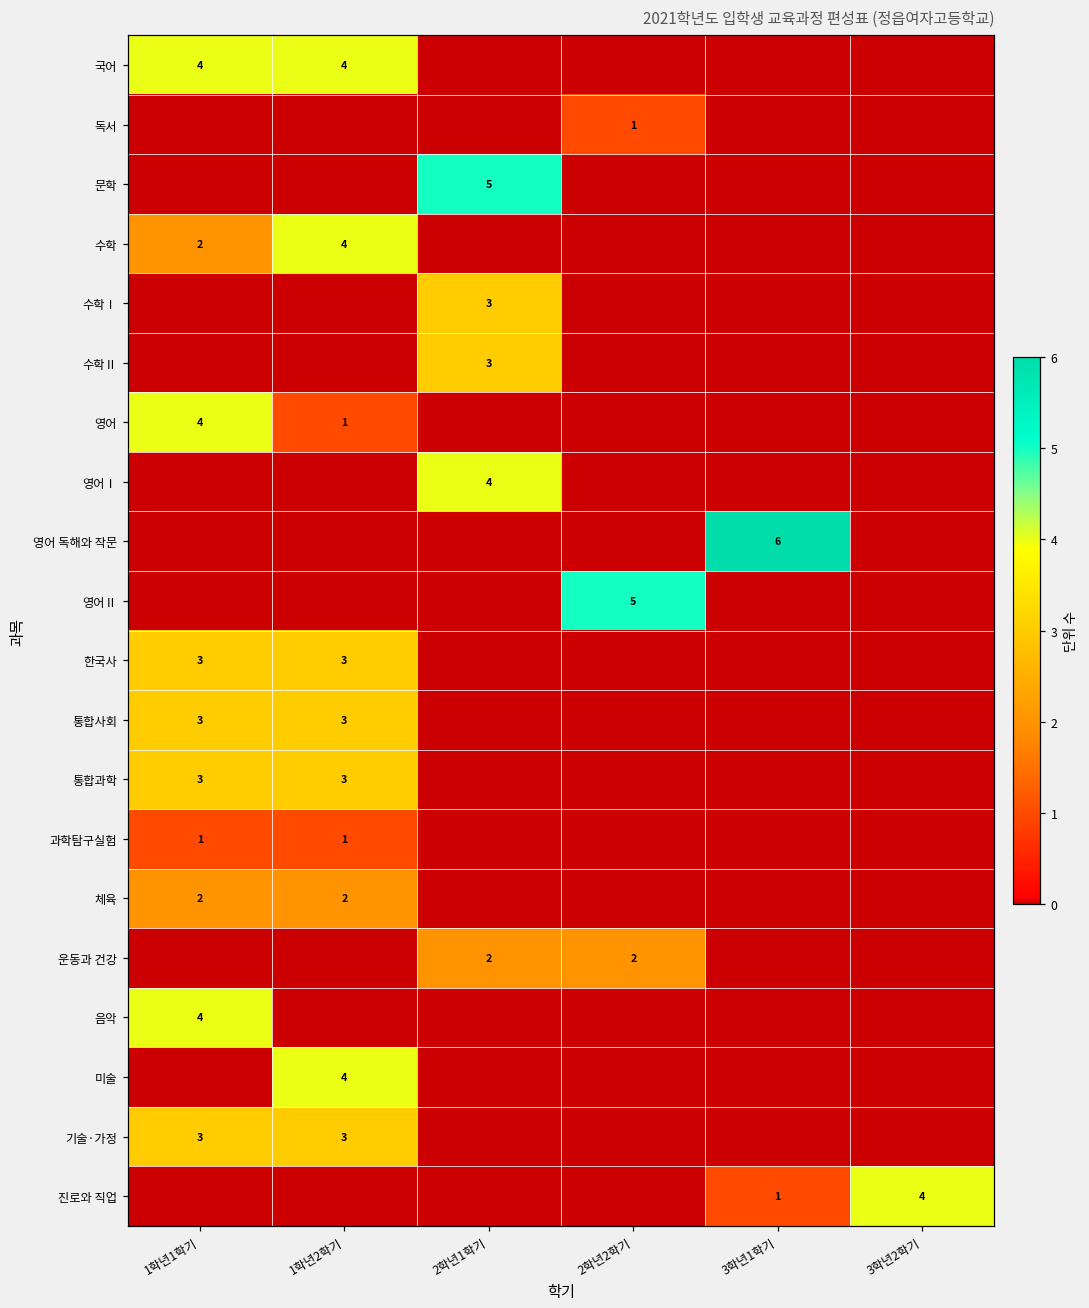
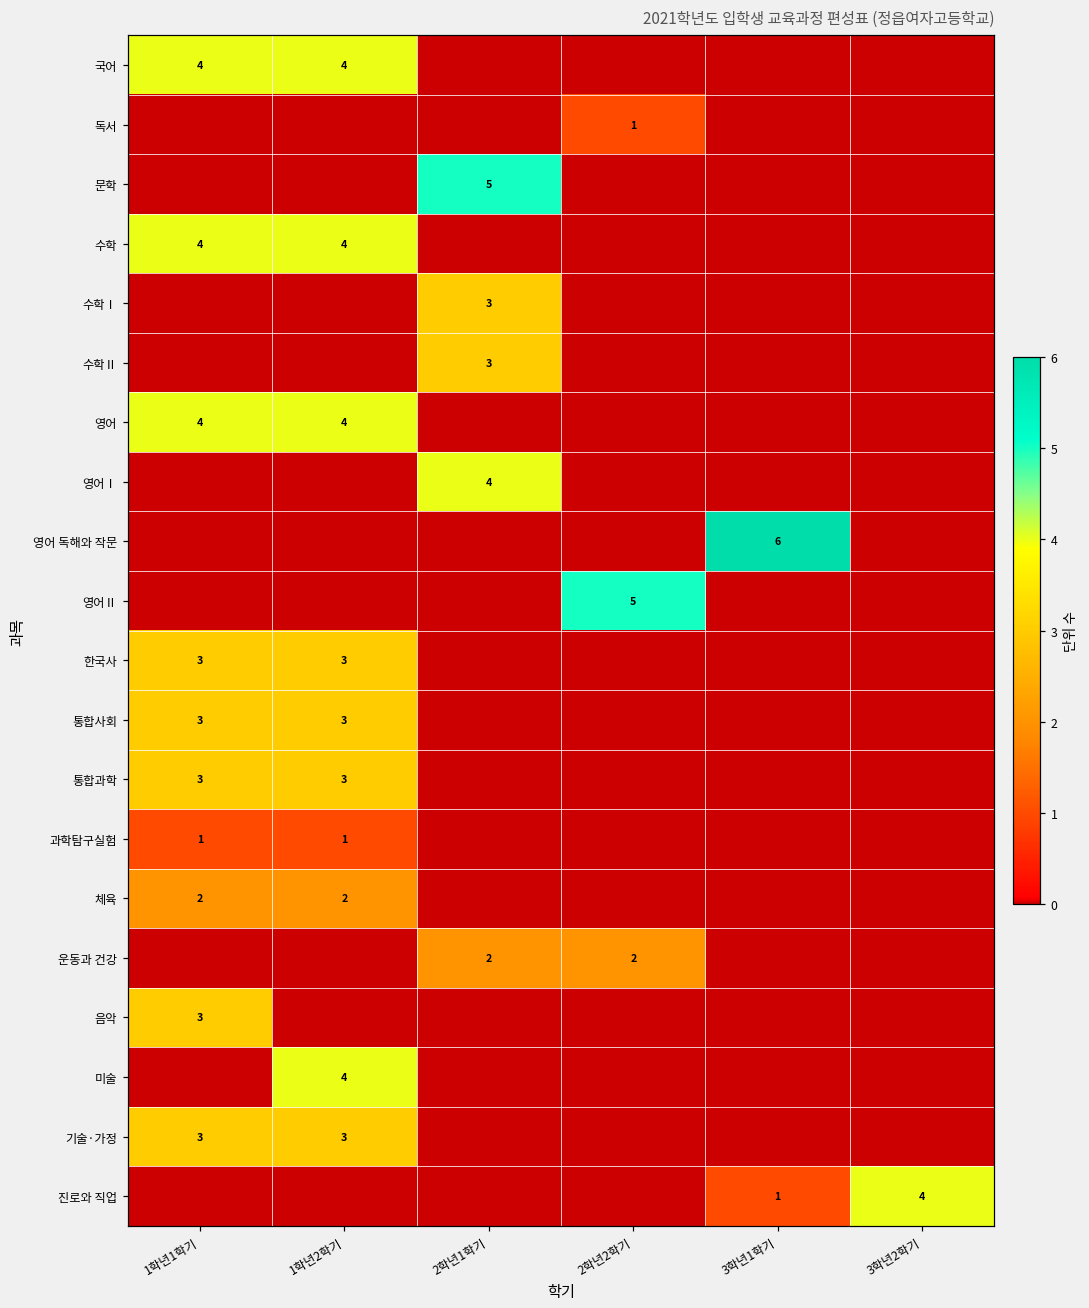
수학, 1학년1학기: 2 -> 4
영어, 1학년2학기: 1 -> 4
음악, 1학년1학기: 4 -> 3
